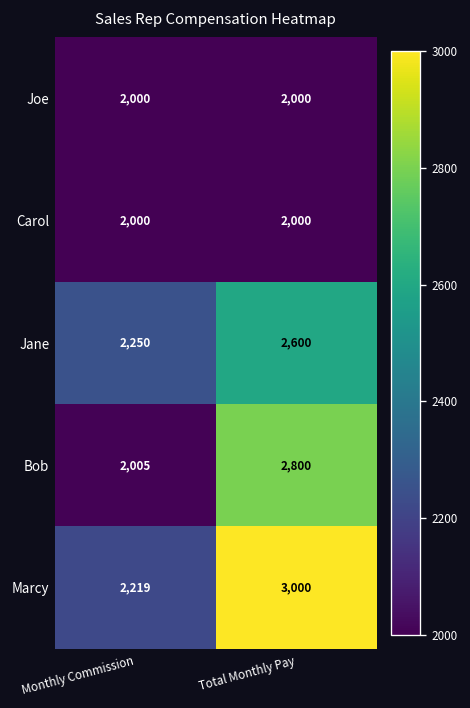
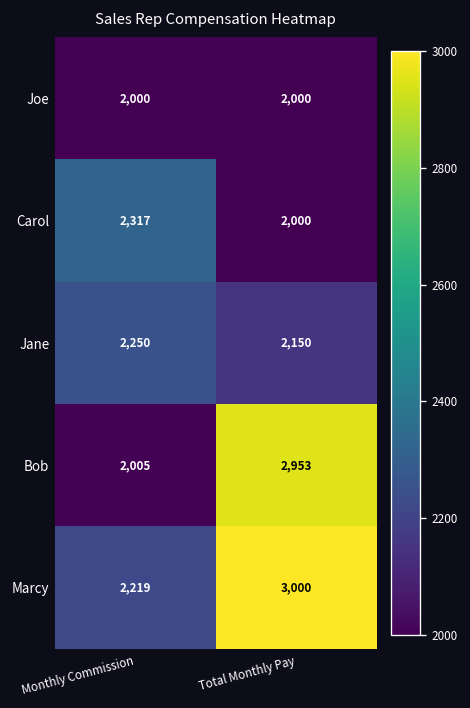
Carol, Monthly Commission: 2,000 -> 2,317
Jane, Total Monthly Pay: 2,600 -> 2,150
Bob, Total Monthly Pay: 2,800 -> 2,953
